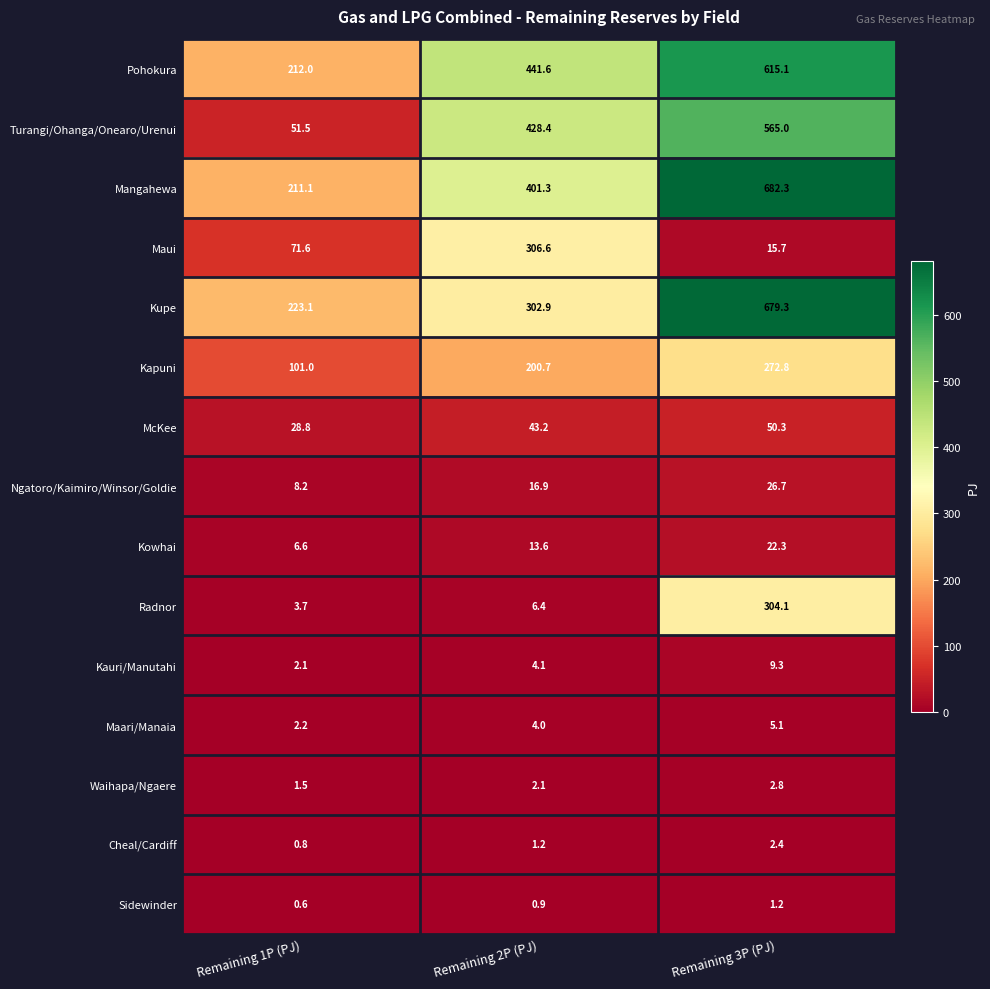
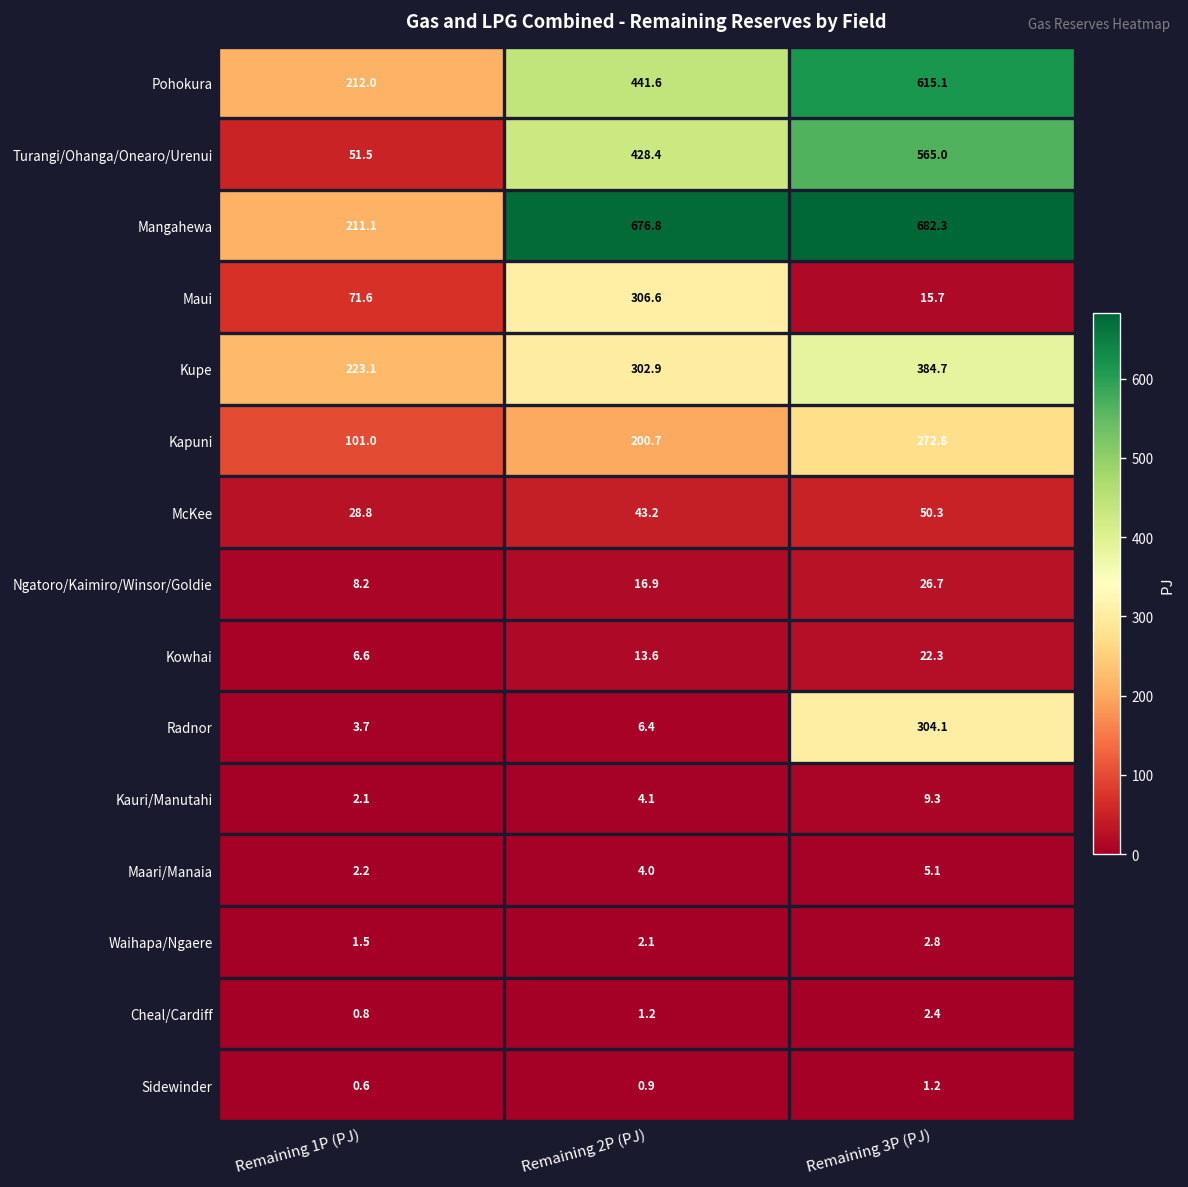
Mangahewa, Remaining 2P (PJ): 401.3 -> 676.8
Kupe, Remaining 3P (PJ): 679.3 -> 384.7
